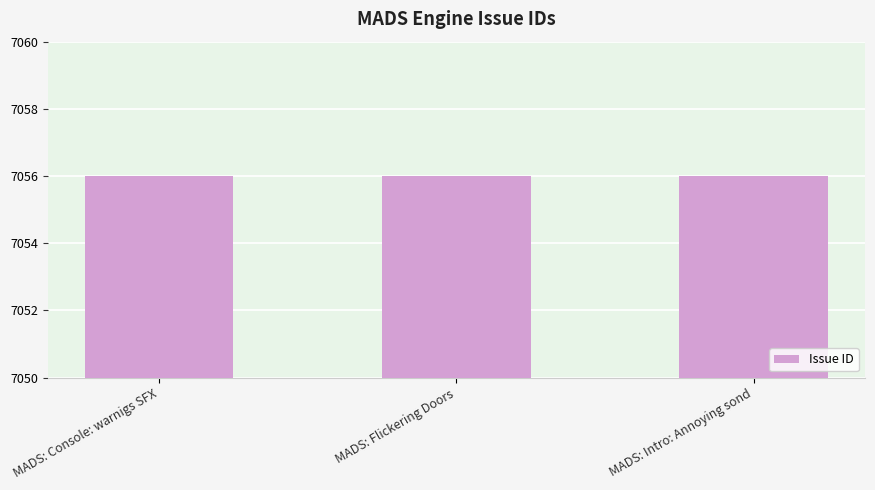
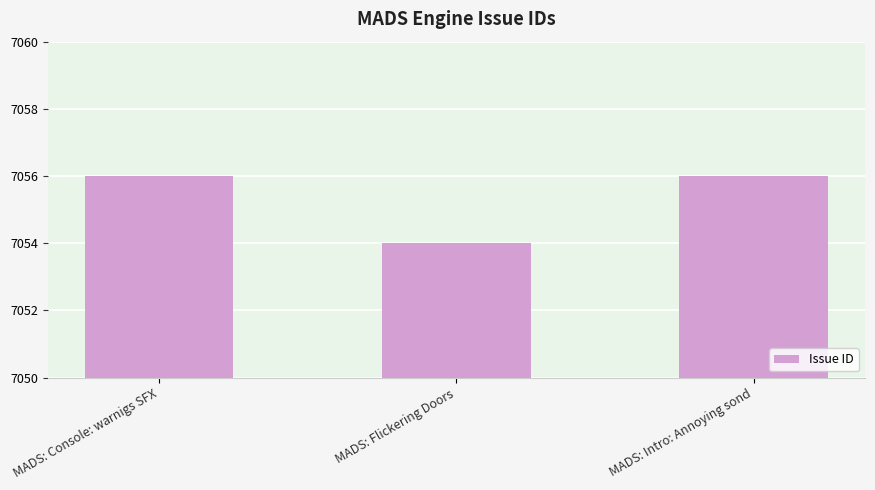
MADS: Flickering Doors: 7056 -> 7054
